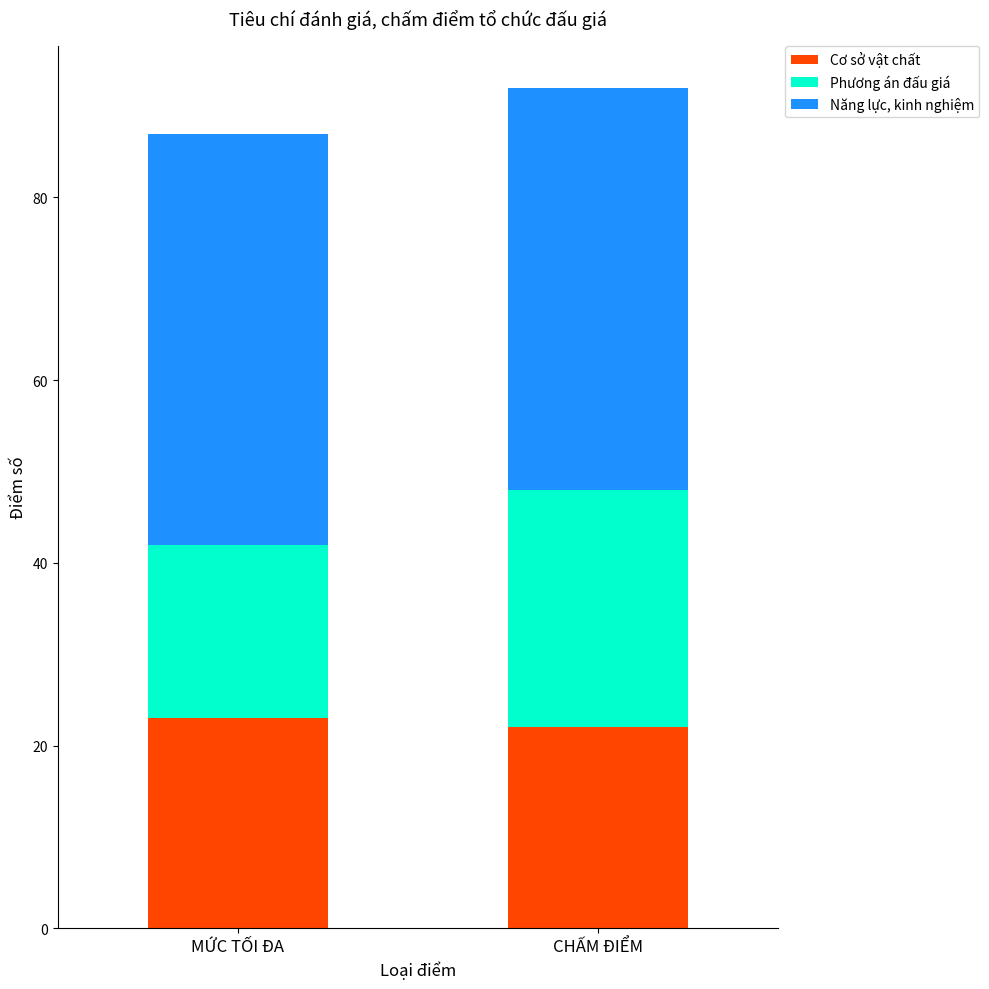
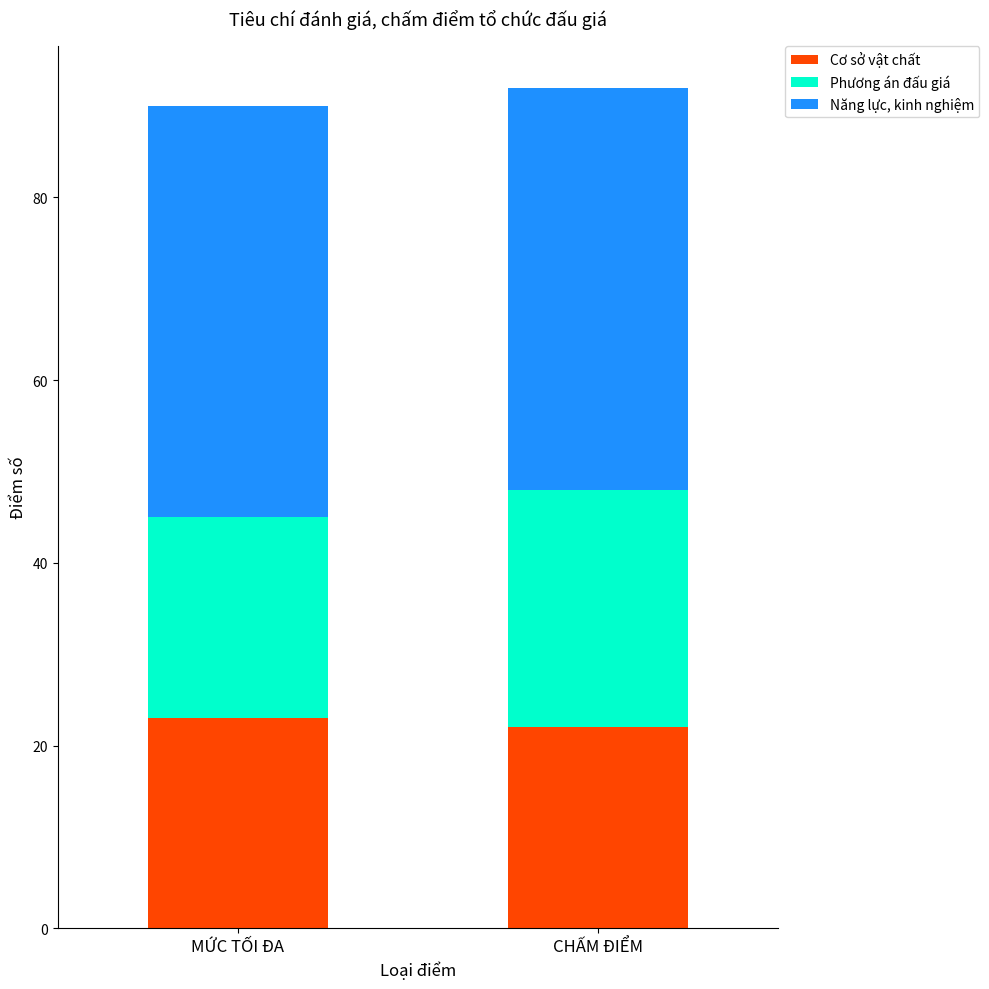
Phương án đấu giá, MỨC TỐI ĐA: 19 -> 22
